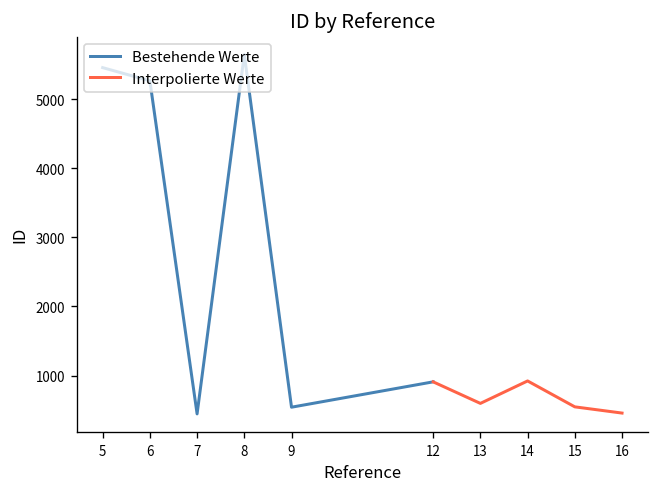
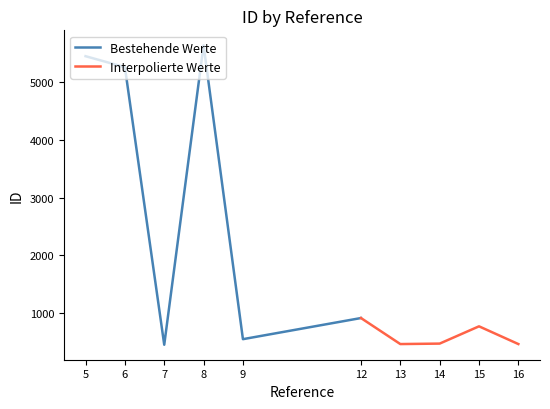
Interpolierte Werte, 13: 600 -> 500
Interpolierte Werte, 14: 900 -> 500
Interpolierte Werte, 15: 500 -> 800
